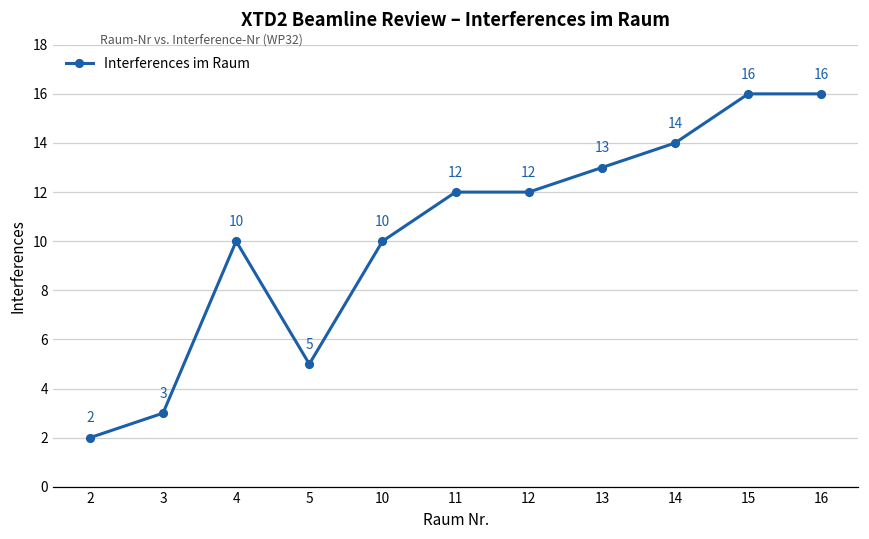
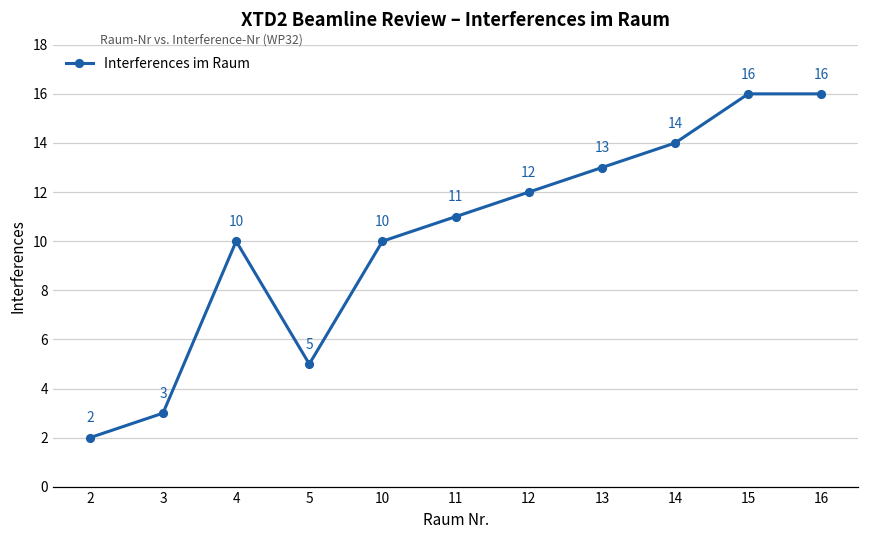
11: 12 -> 11
